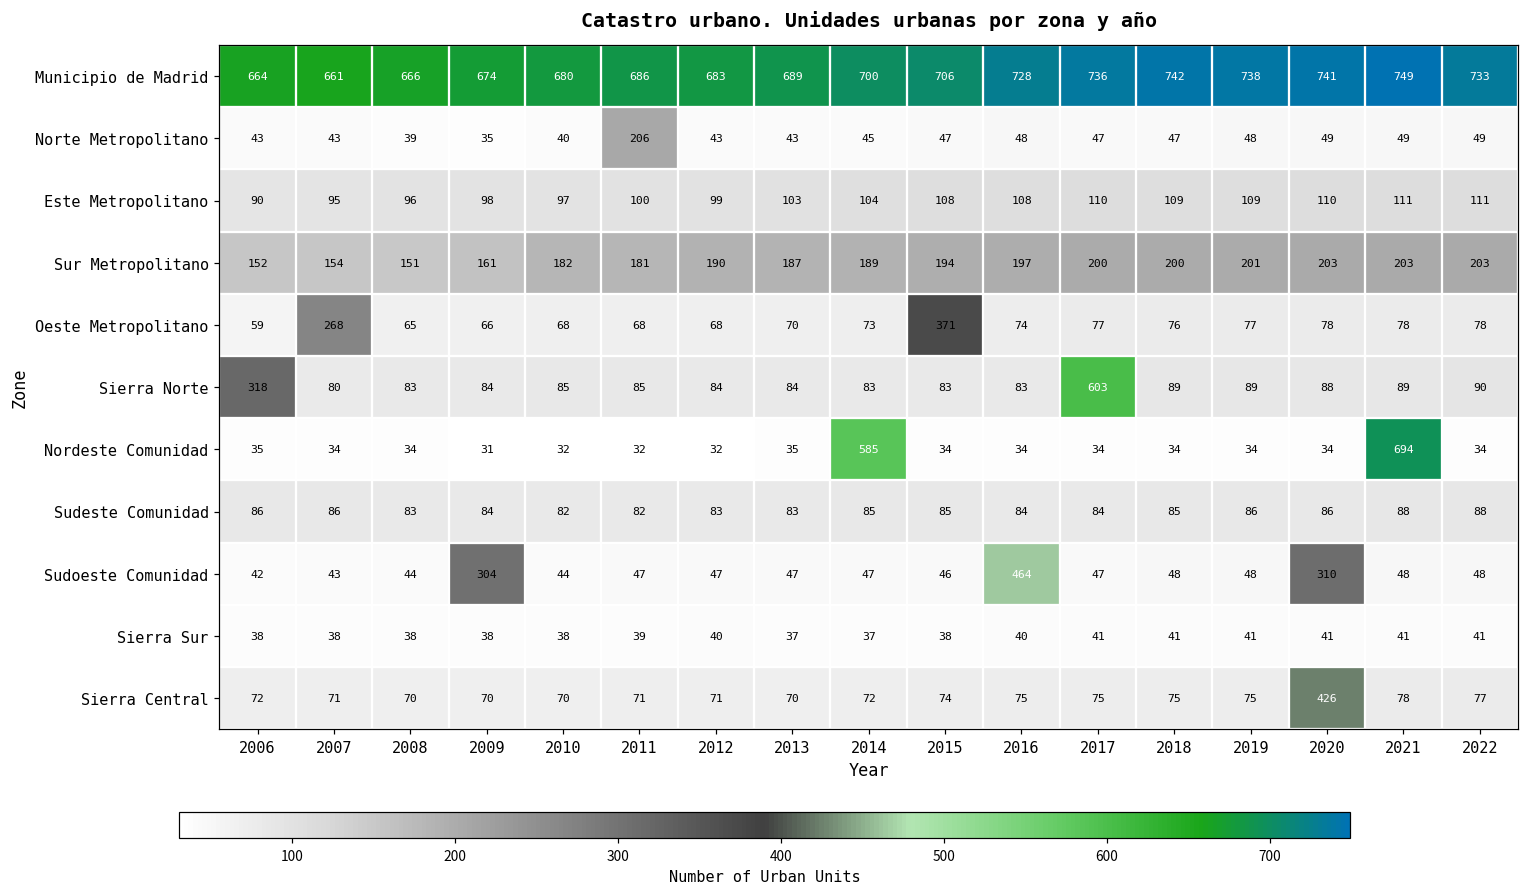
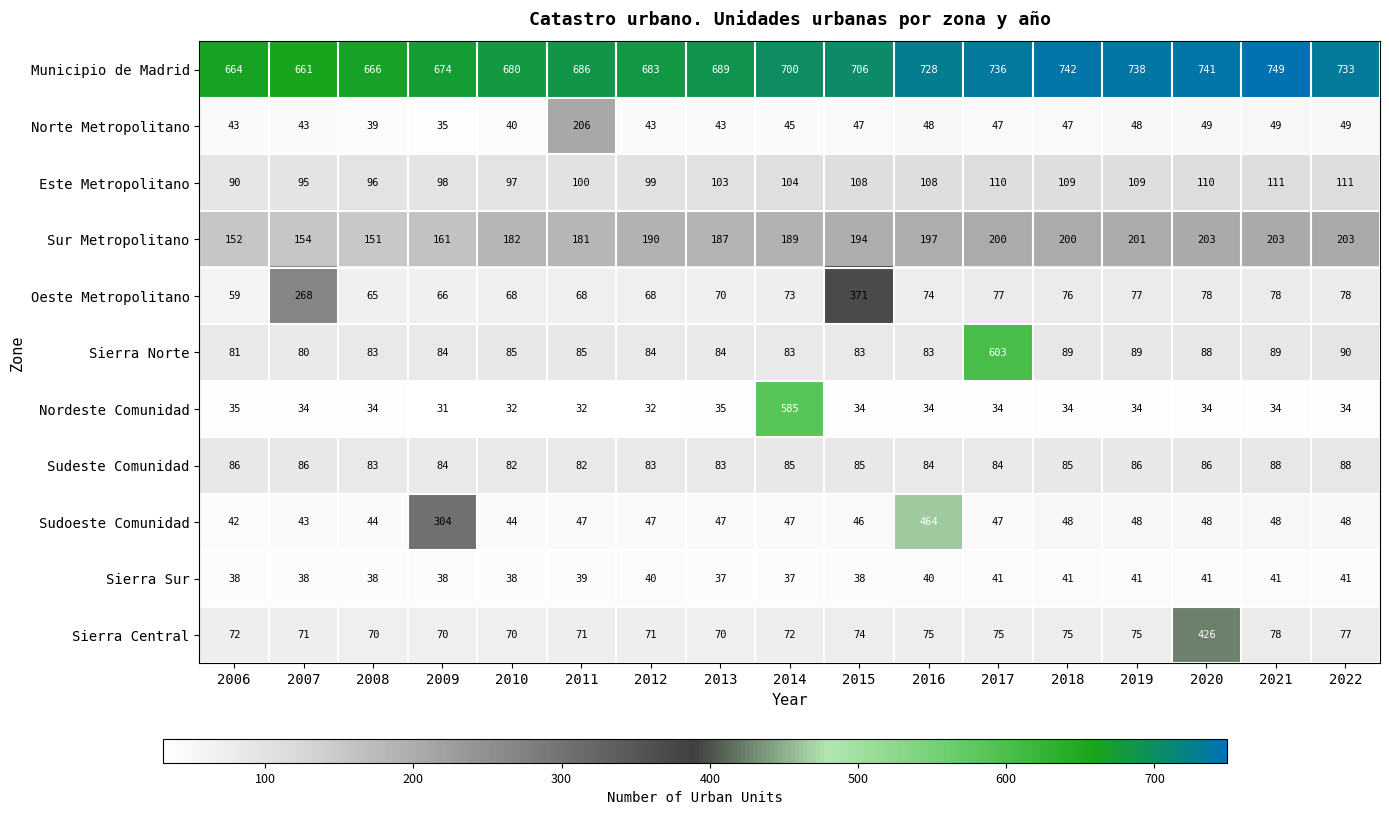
Sierra Norte, 2006: 318 -> 81
Nordeste Comunidad, 2021: 694 -> 34
Sudoeste Comunidad, 2020: 310 -> 48
